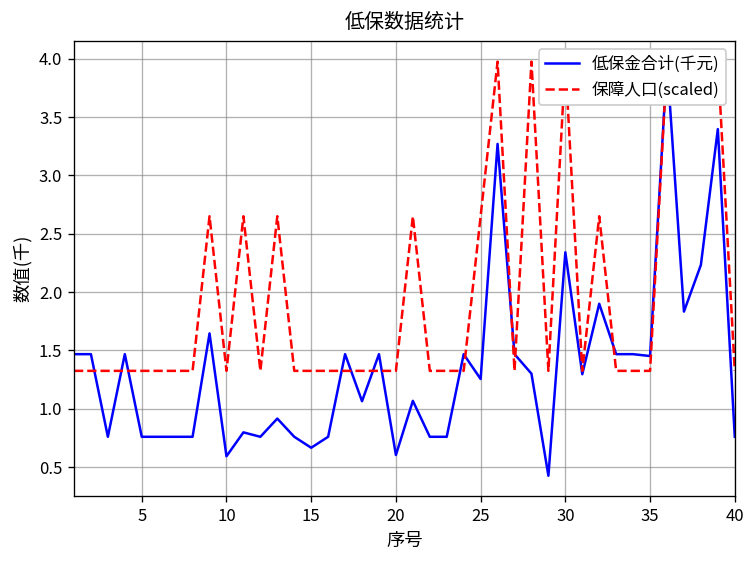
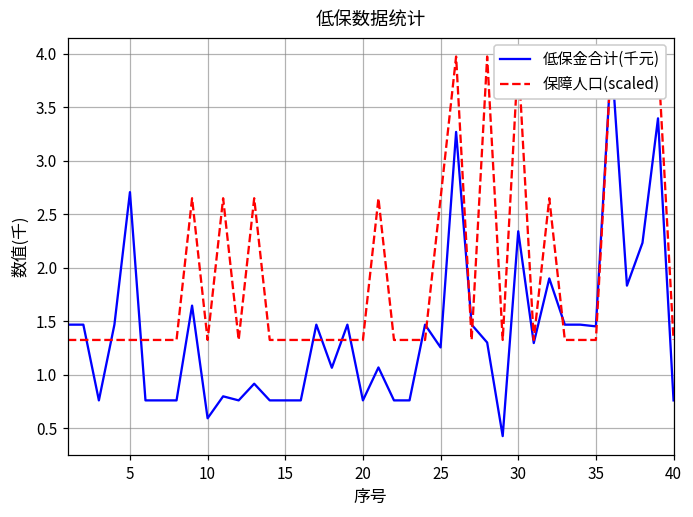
低保金合计(千元), 5: 0.8 -> 2.7
低保金合计(千元), 15: 0.7 -> 0.8
低保金合计(千元), 20: 0.6 -> 0.8
